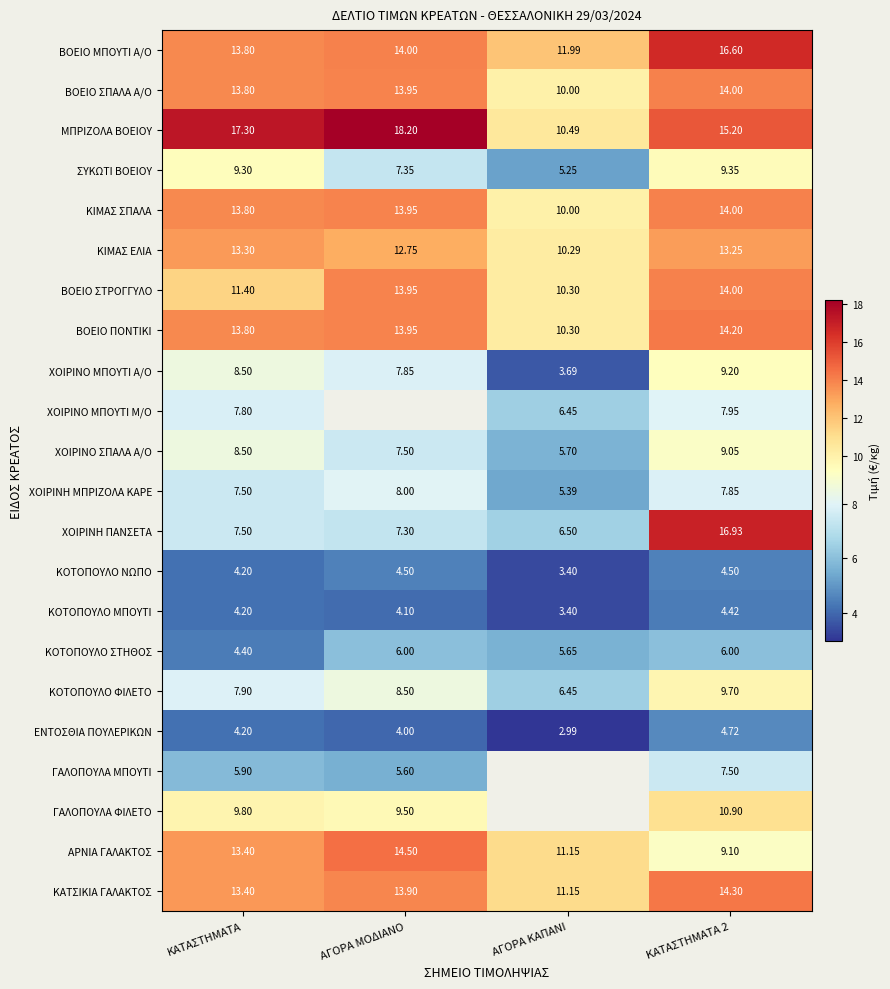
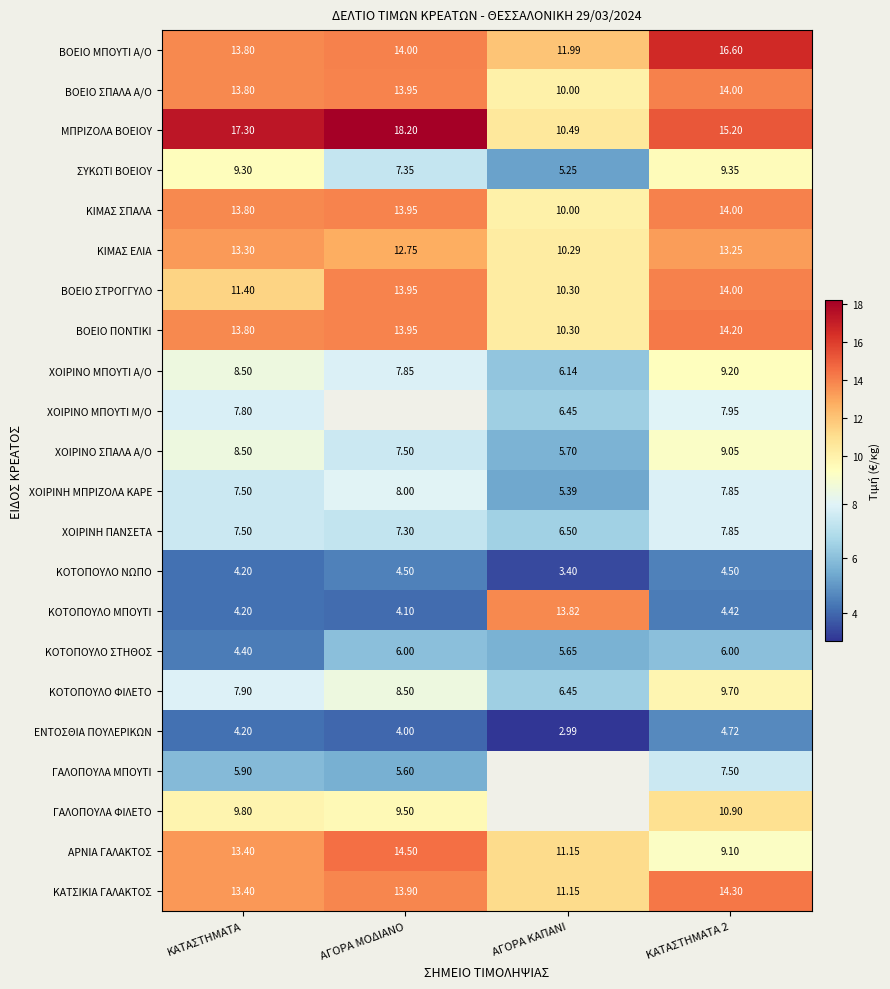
ΧΟΙΡΙΝΟ ΜΠΟΥΤΙ Α/Ο, ΑΓΟΡΑ ΚΑΠΑΝΙ: 3.69 -> 6.14
ΧΟΙΡΙΝΗ ΠΑΝΣΕΤΑ, ΚΑΤΑΣΤΗΜΑΤΑ 2: 16.93 -> 7.85
ΚΟΤΟΠΟΥΛΟ ΜΠΟΥΤΙ, ΑΓΟΡΑ ΚΑΠΑΝΙ: 3.40 -> 13.82
